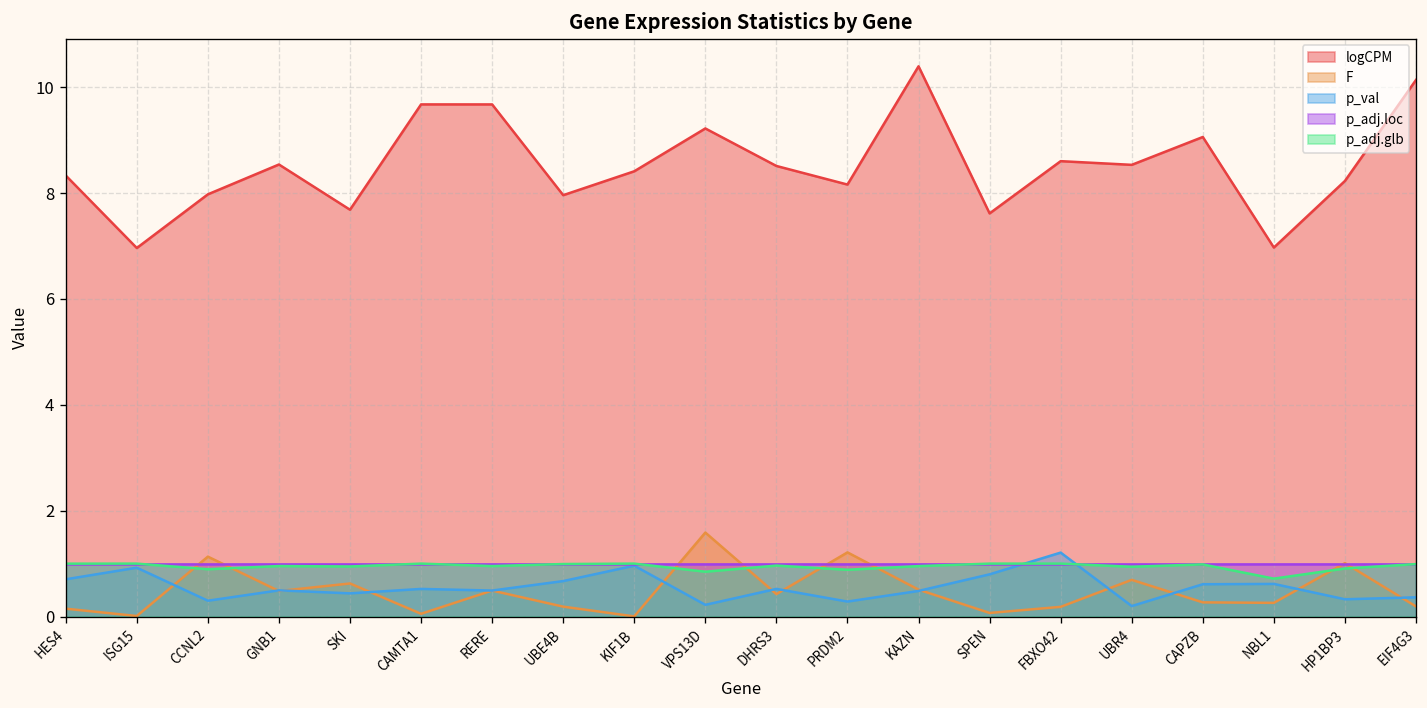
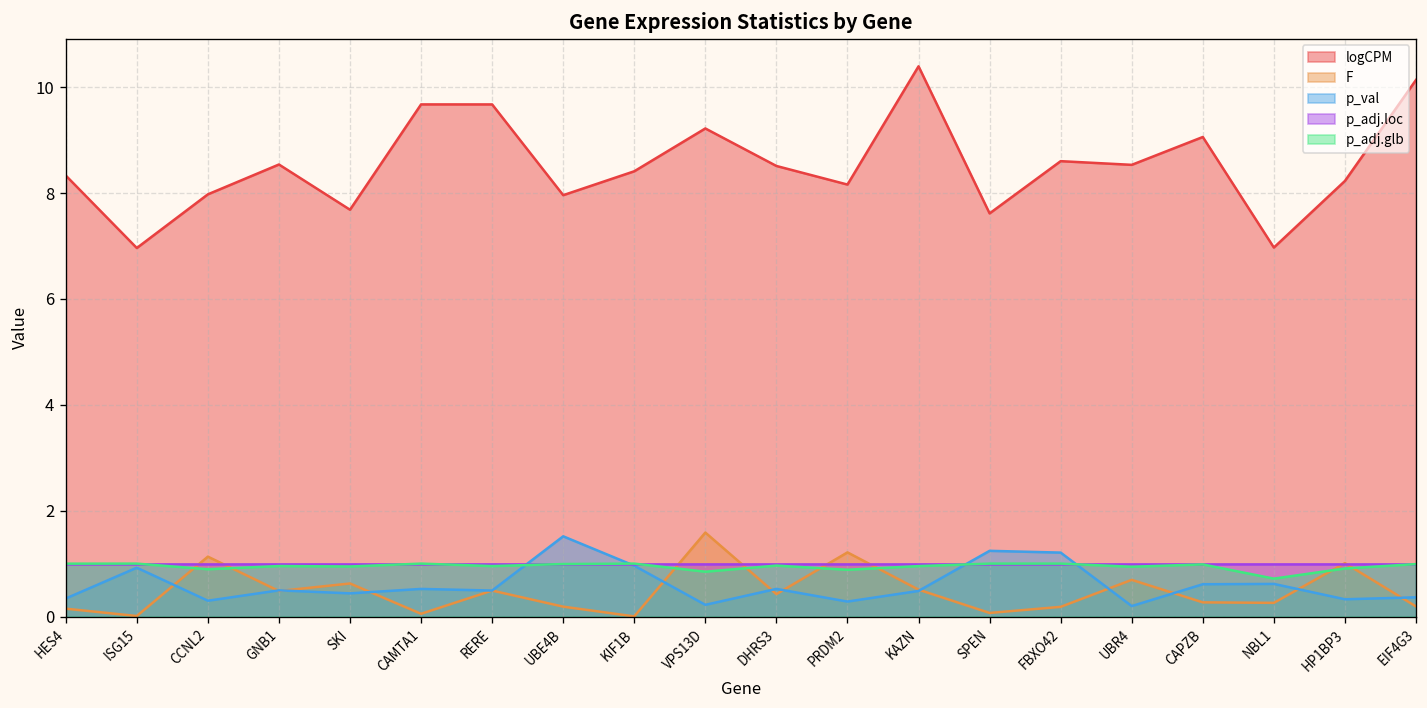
p_val, HES4: 0.7 -> 0.3
p_val, UBE4B: 0.7 -> 1.5
p_val, SPEN: 0.8 -> 1.2
